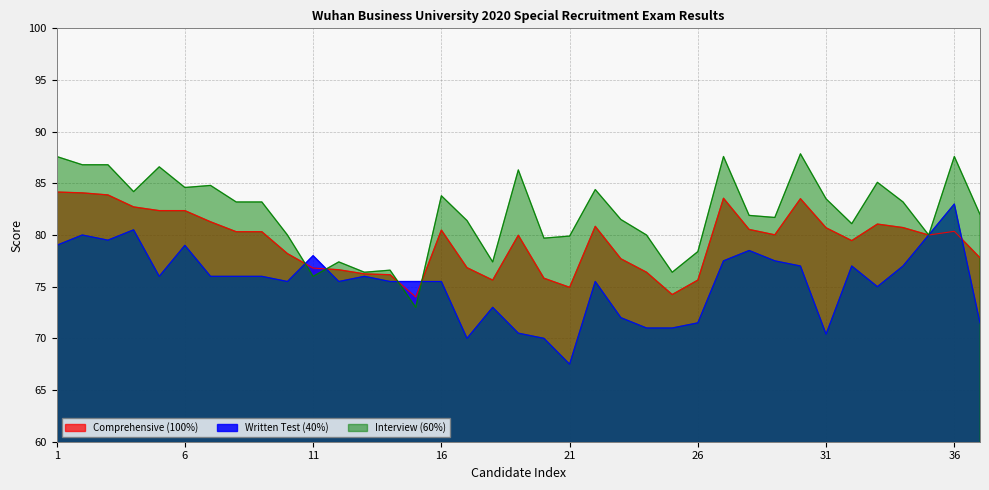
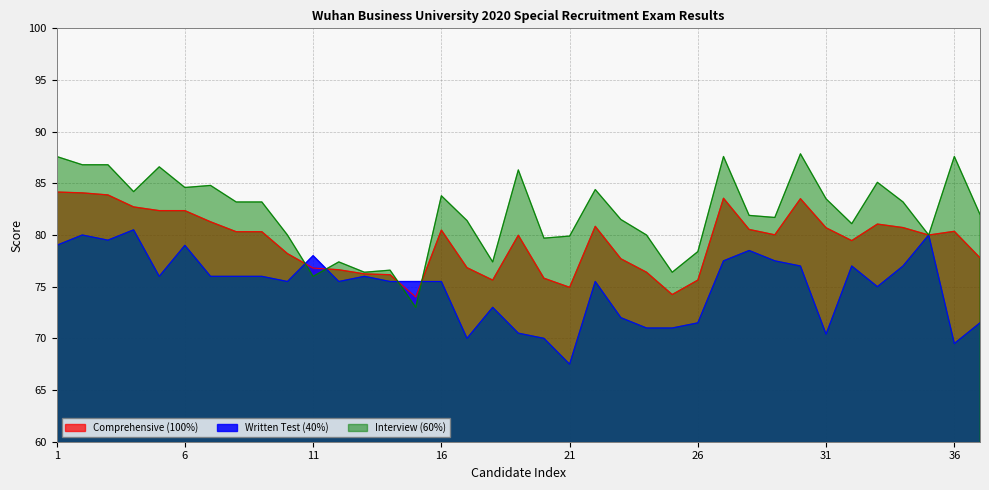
Written Test (40%), 36: 83.0 -> 69.5
